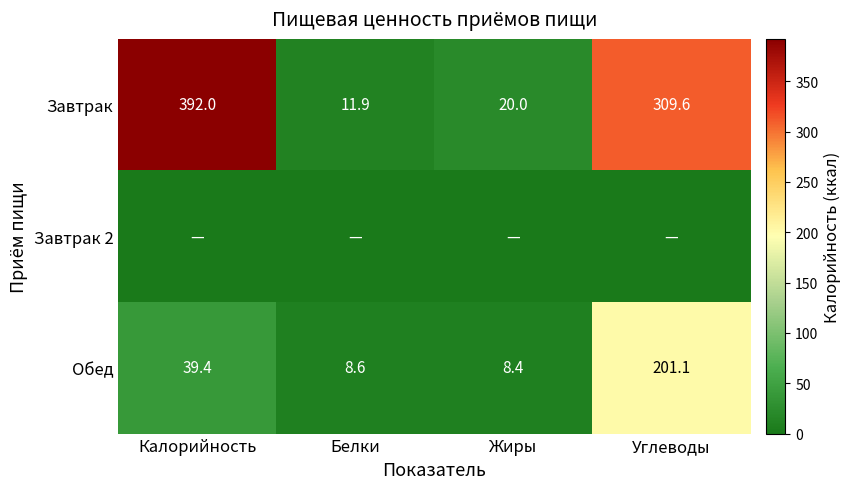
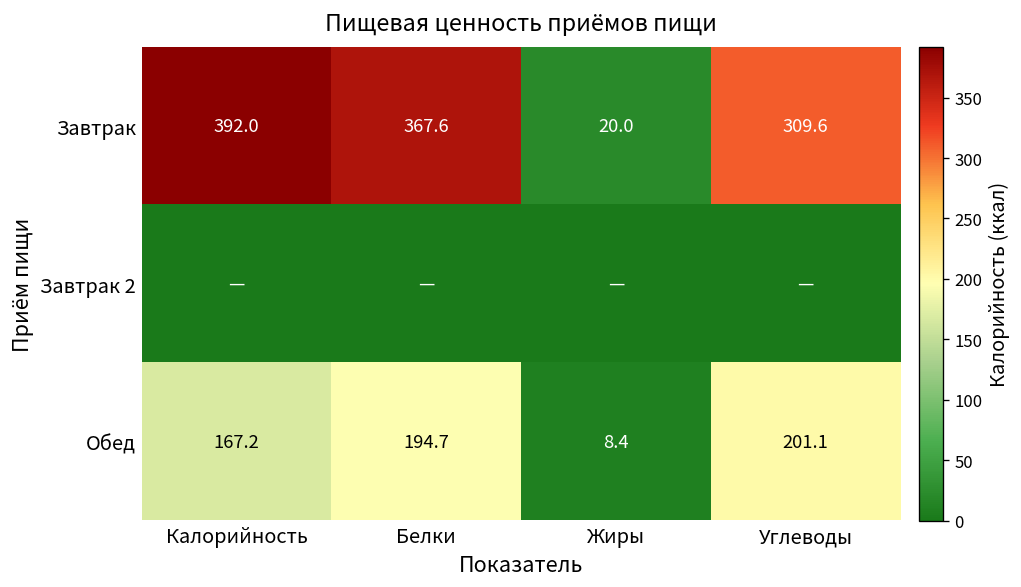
Завтрак, Белки: 11.9 -> 367.6
Обед, Калорийность: 39.4 -> 167.2
Обед, Белки: 8.6 -> 194.7
